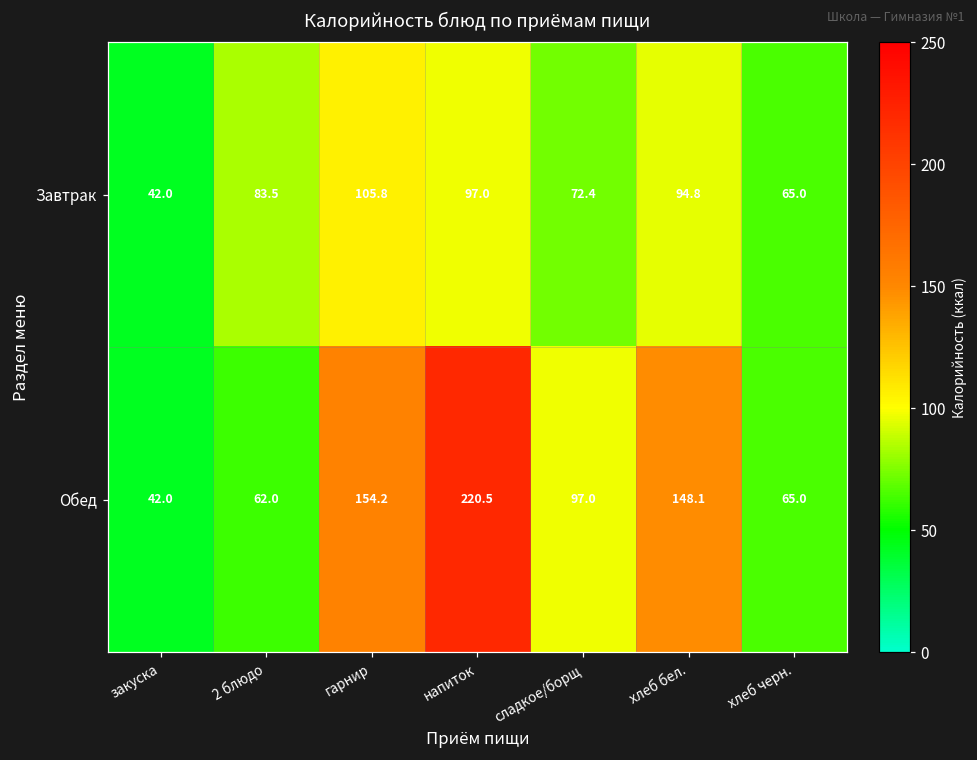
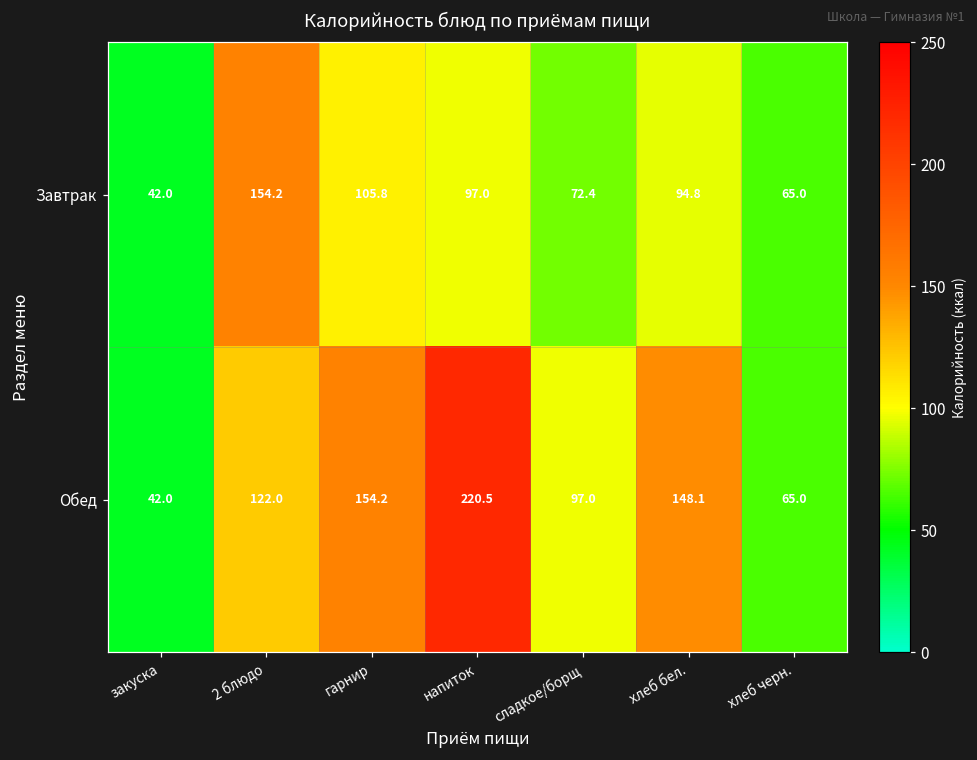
Завтрак, 2 блюдо: 83.5 -> 154.2
Обед, 2 блюдо: 62.0 -> 122.0
